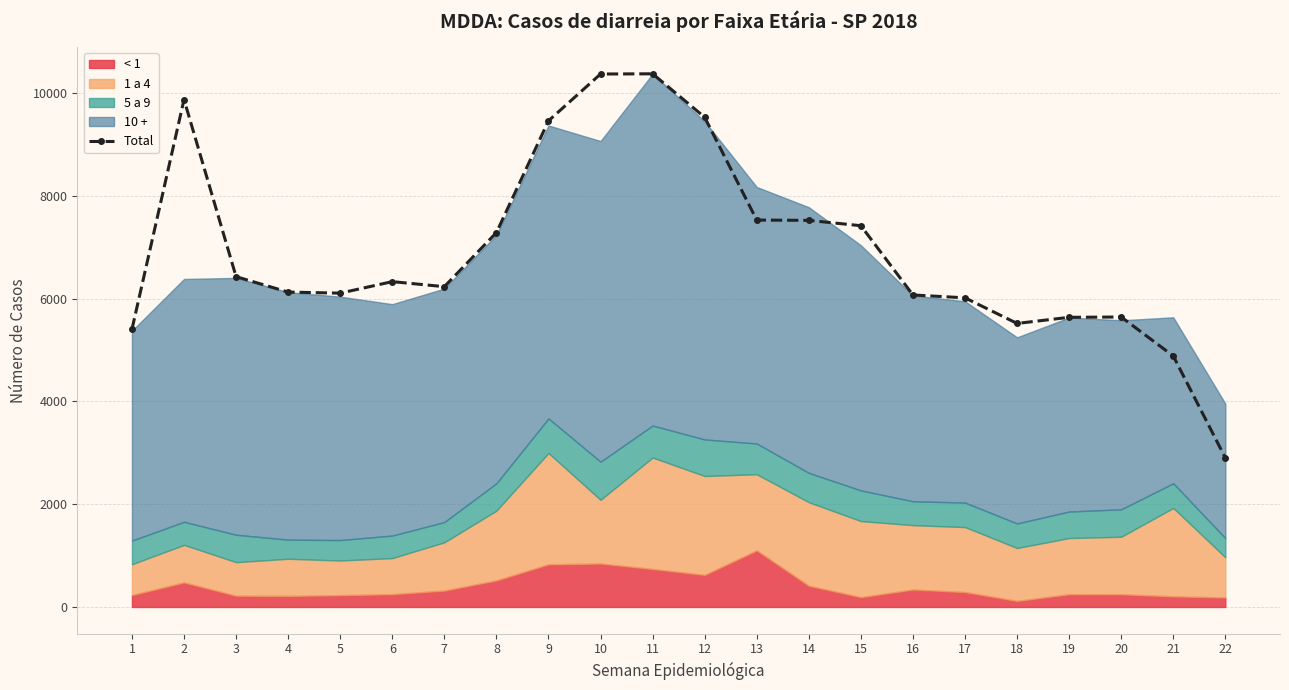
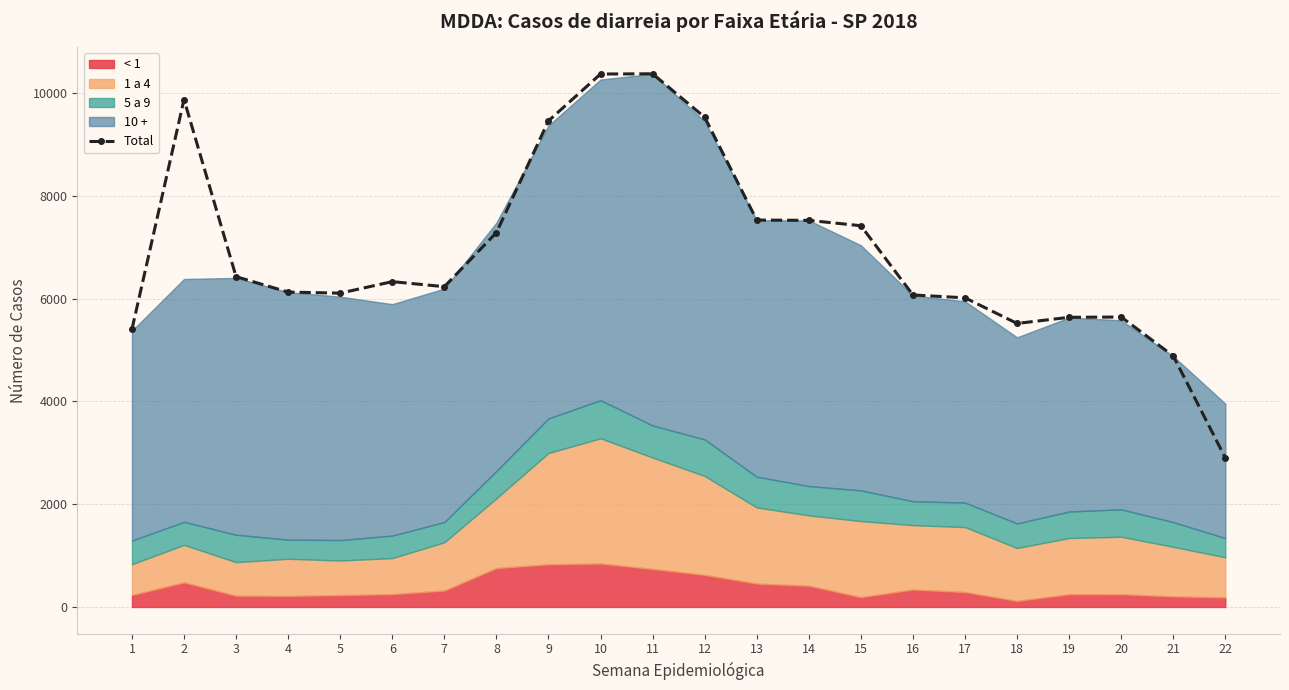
< 1, 8: 500 -> 800
1 a 4, 10: 1200 -> 2400
< 1, 13: 1100 -> 500
1 a 4, 14: 1600 -> 1400
1 a 4, 21: 1700 -> 1000
